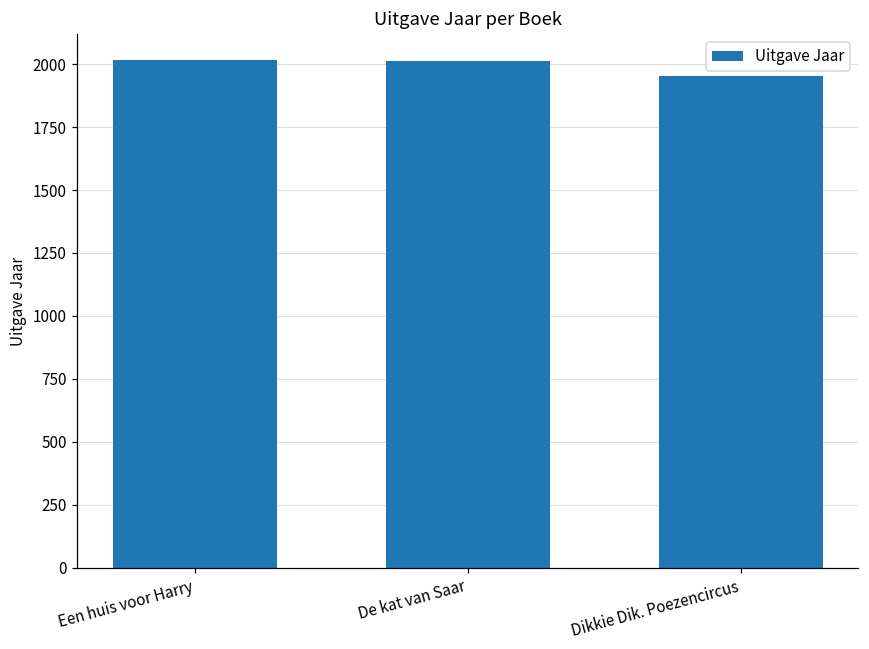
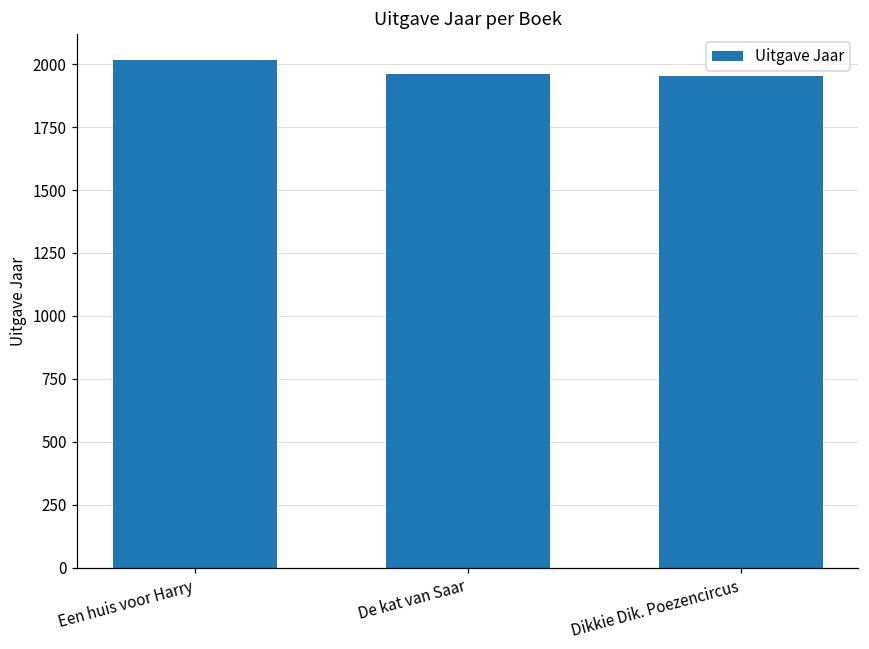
De kat van Saar: 2010 -> 1960
